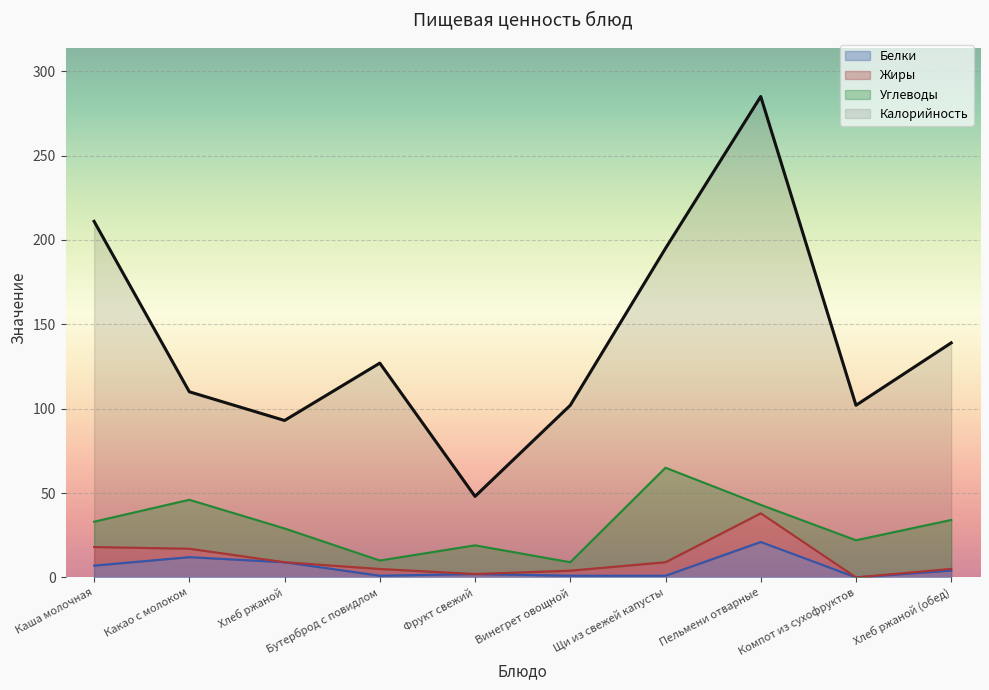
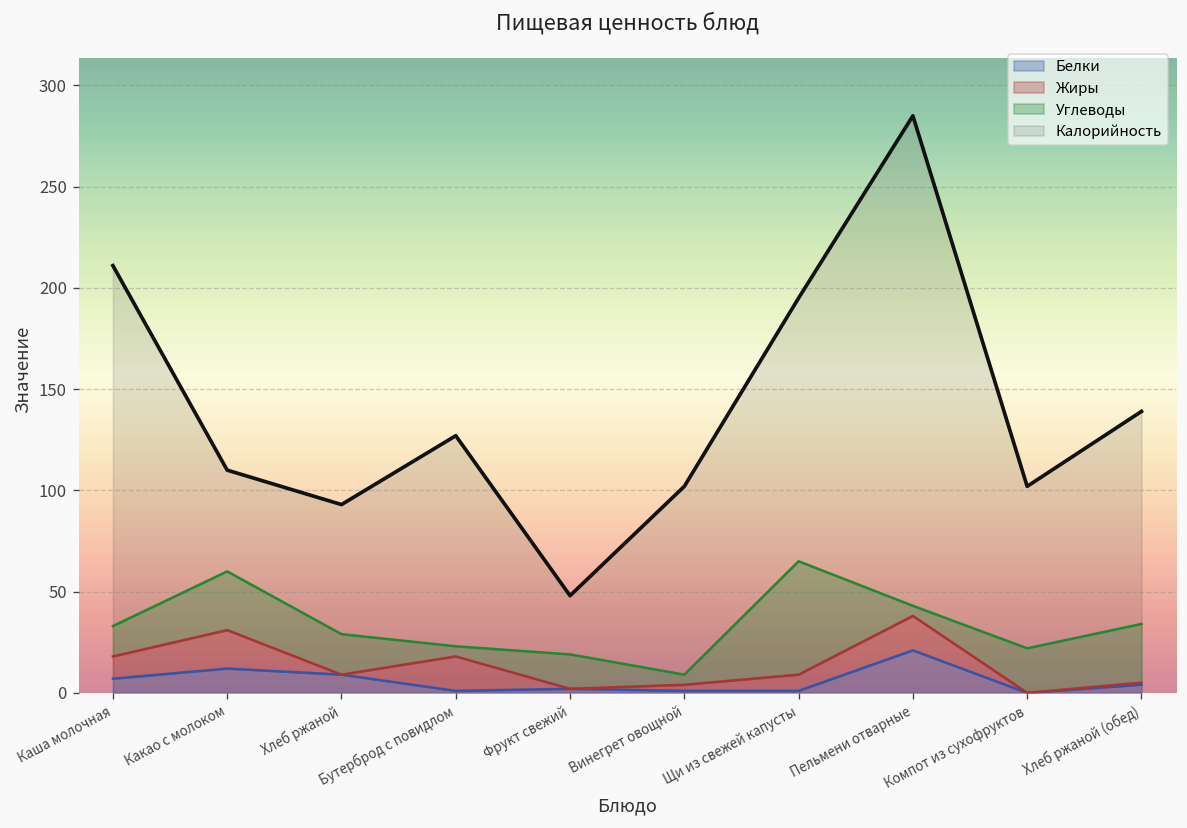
Жиры, Какао с молоком: 5 -> 19
Жиры, Бутерброд с повидлом: 4 -> 17
